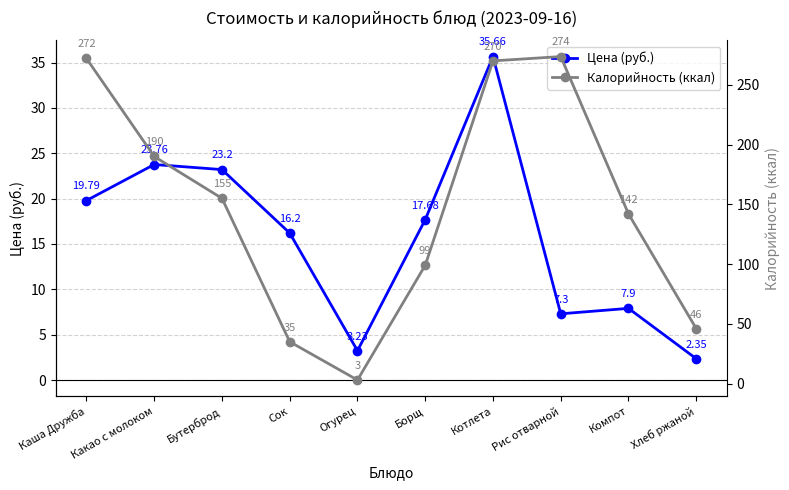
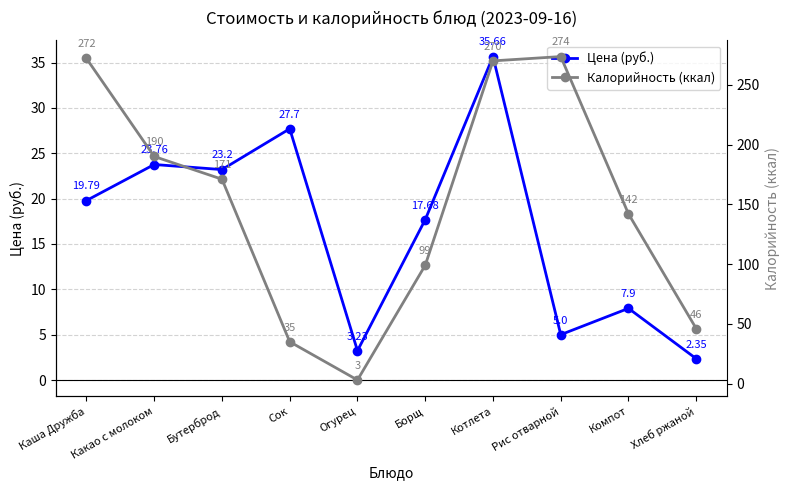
Цена (руб.), Сок: 16.2 -> 27.7
Цена (руб.), Рис отварной: 7.3 -> 5.0
Калорийность (ккал), Бутерброд: 155 -> 171
